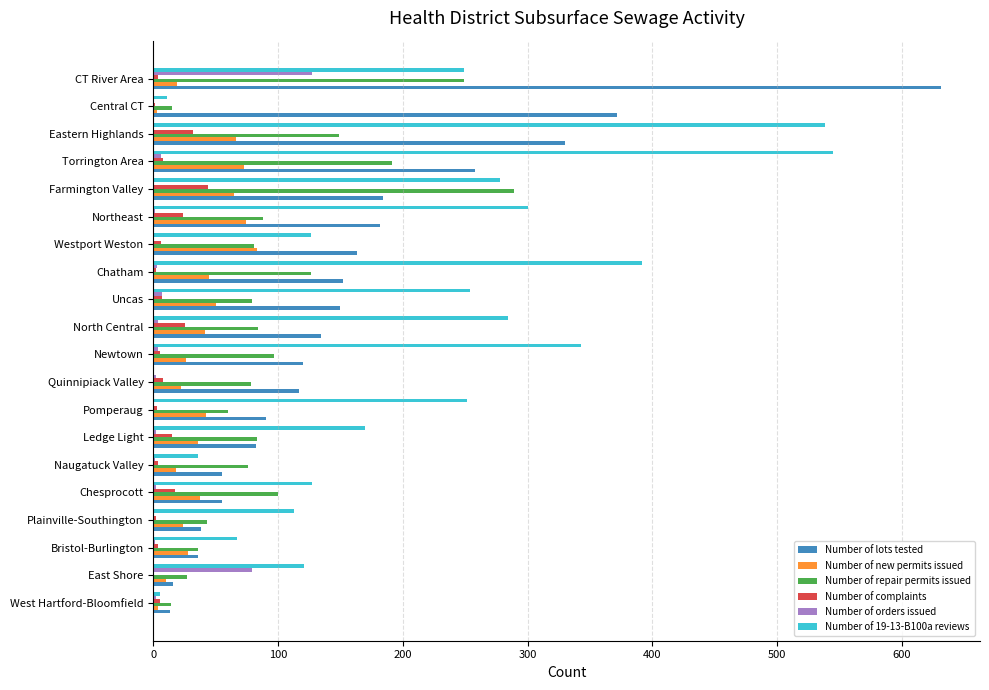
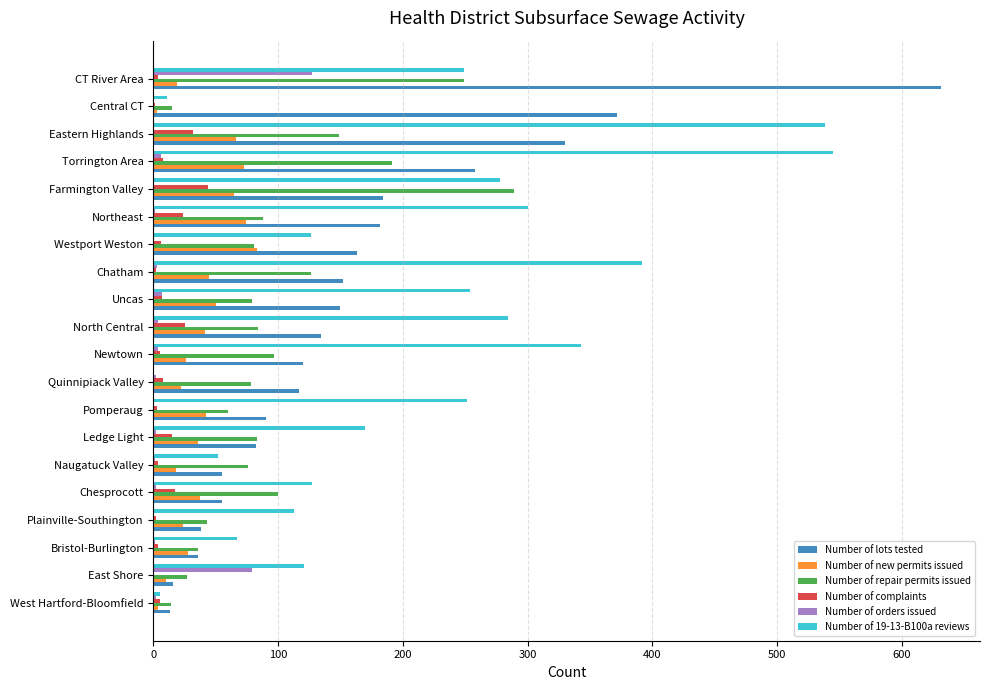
Number of 19-13-B100a reviews, Naugatuck Valley: 36 -> 52
